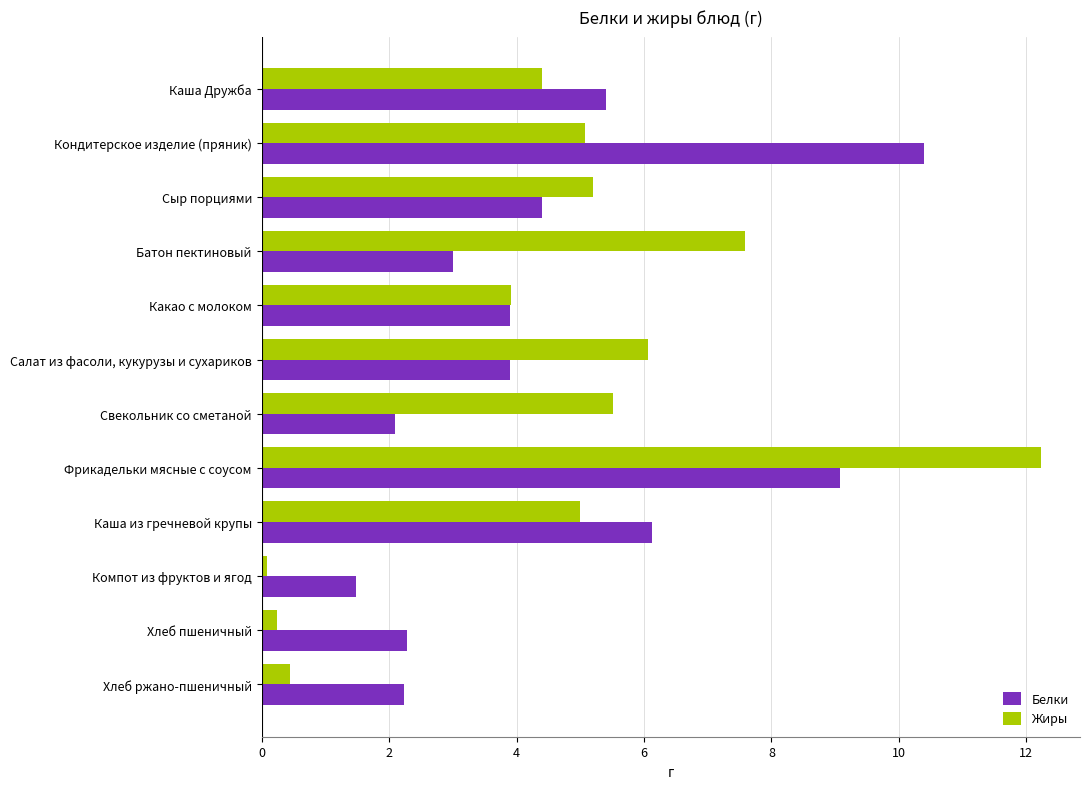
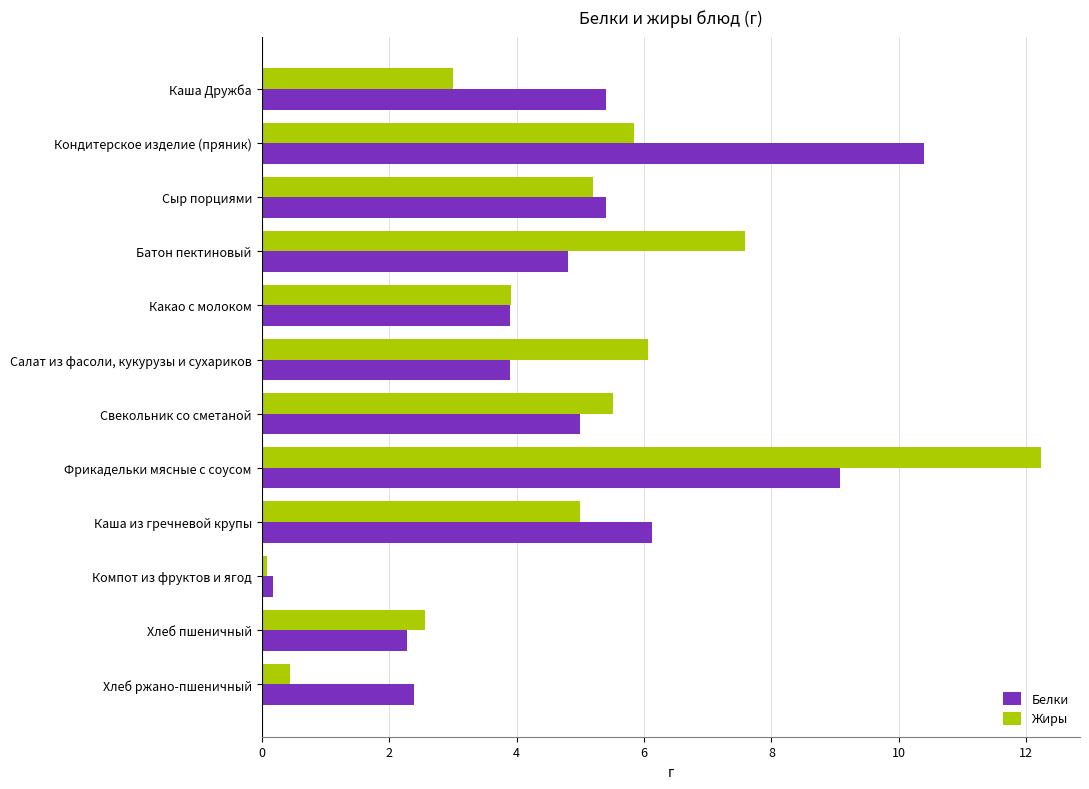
Жиры, Каша Дружба: 4.4 -> 3.0
Жиры, Кондитерское изделие (пряник): 5.1 -> 5.8
Белки, Сыр порциями: 4.4 -> 5.4
Белки, Батон пектиновый: 3.0 -> 4.8
Белки, Свекольник со сметаной: 2.1 -> 5.0
Белки, Компот из фруктов и ягод: 1.5 -> 0.2
Жиры, Хлеб пшеничный: 0.2 -> 2.6
Белки, Хлеб ржано-пшеничный: 2.2 -> 2.4
